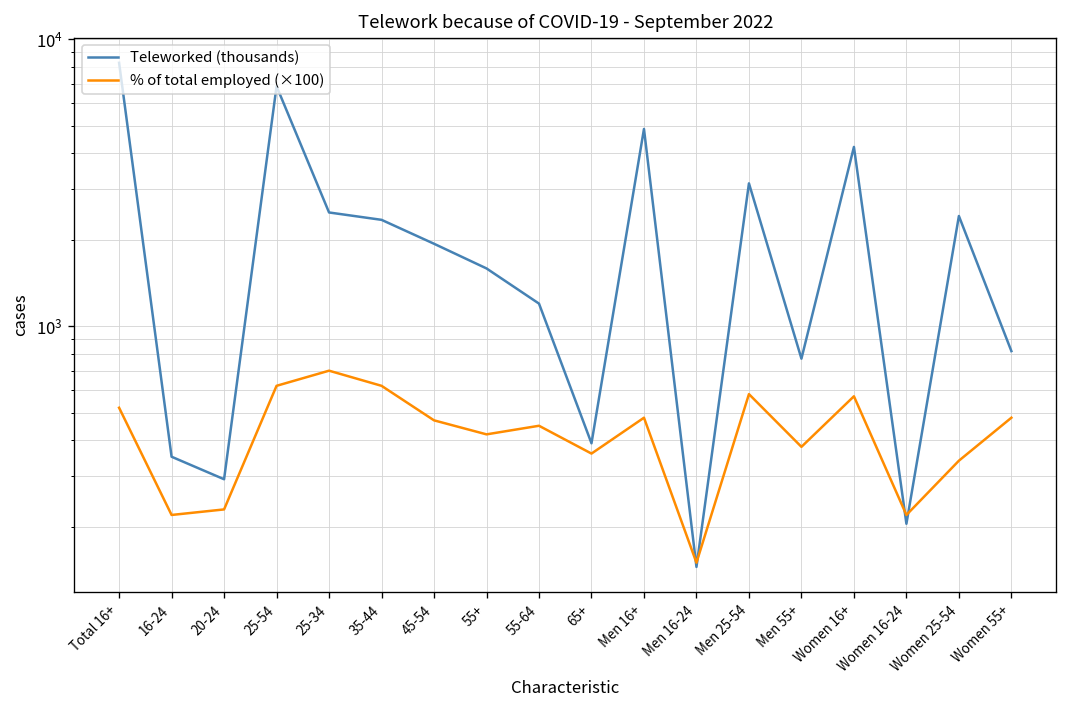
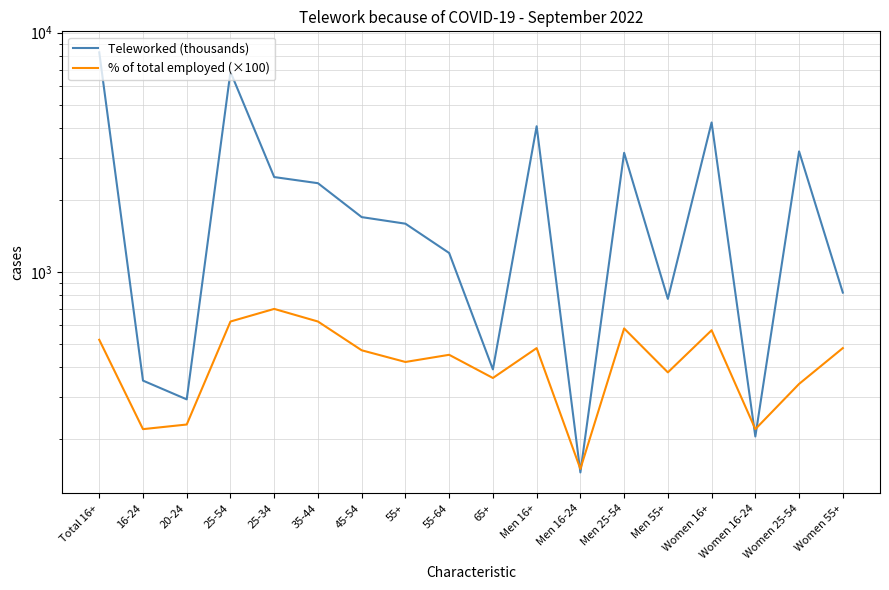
Teleworked (thousands), 45-54: 1900 -> 1700
Teleworked (thousands), Men 16+: 4900 -> 4100
Teleworked (thousands), Women 25-54: 2400 -> 3200
